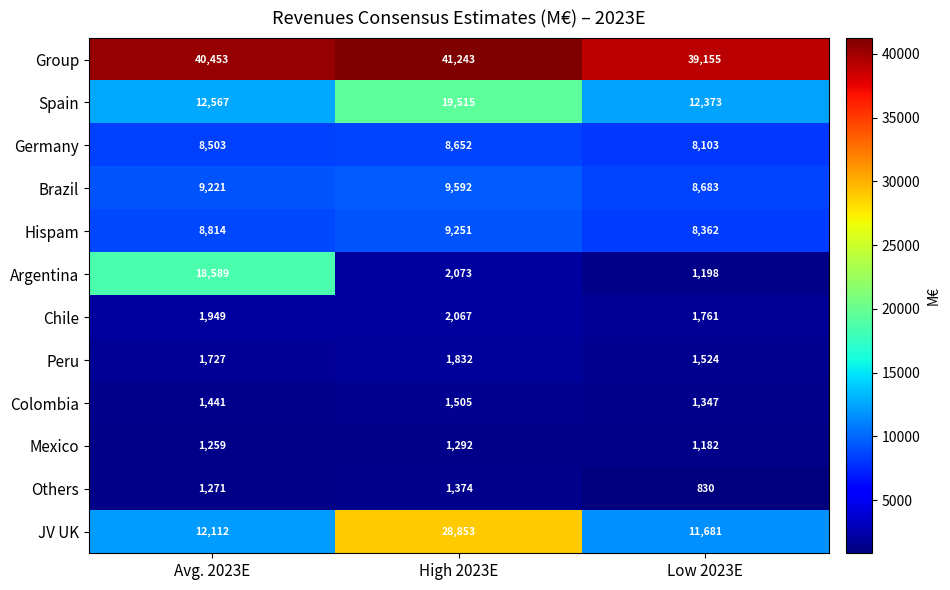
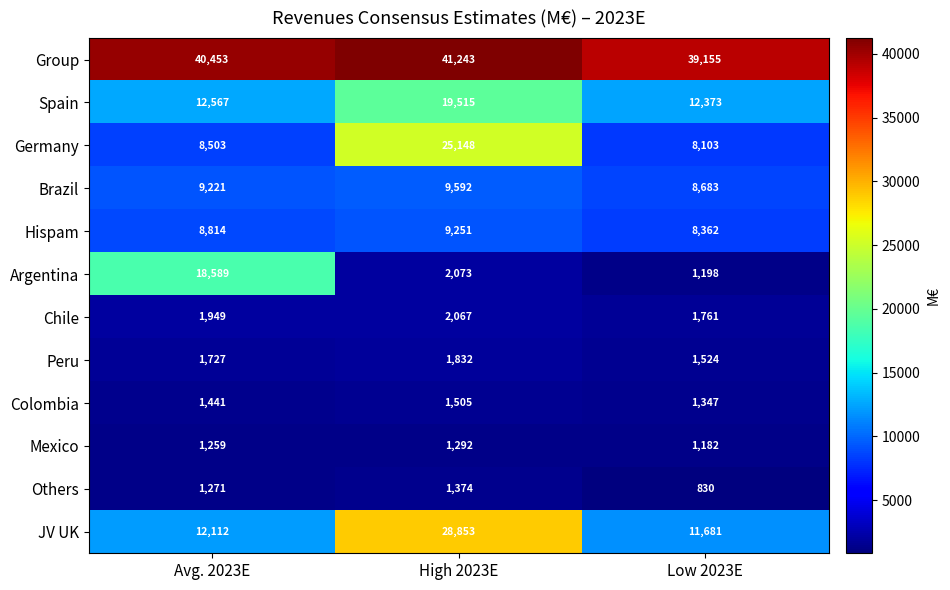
Germany, High 2023E: 8,652 -> 25,148
